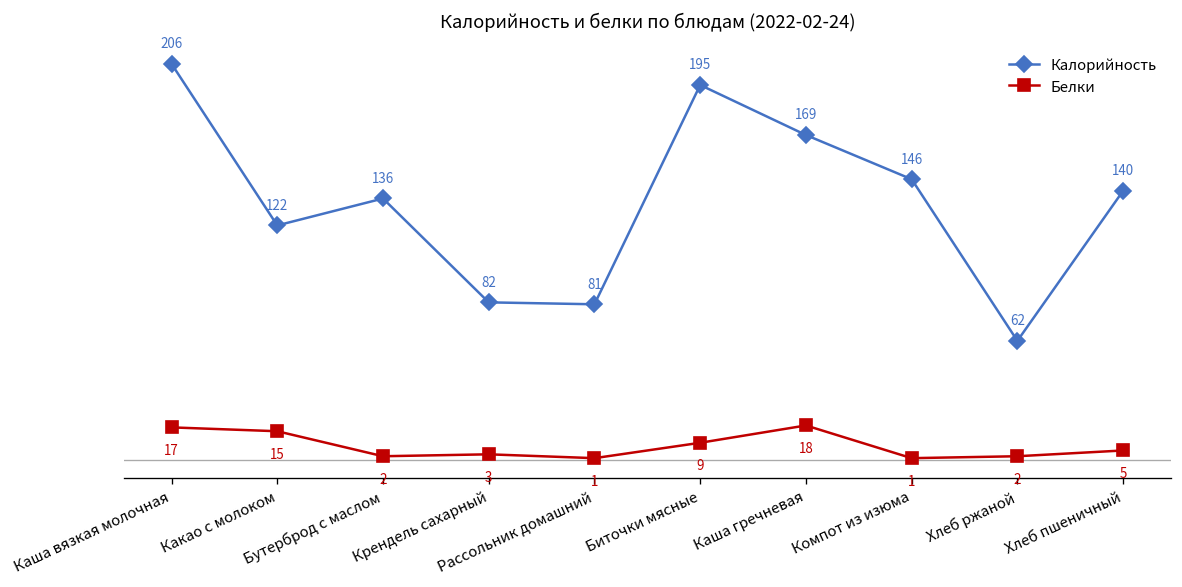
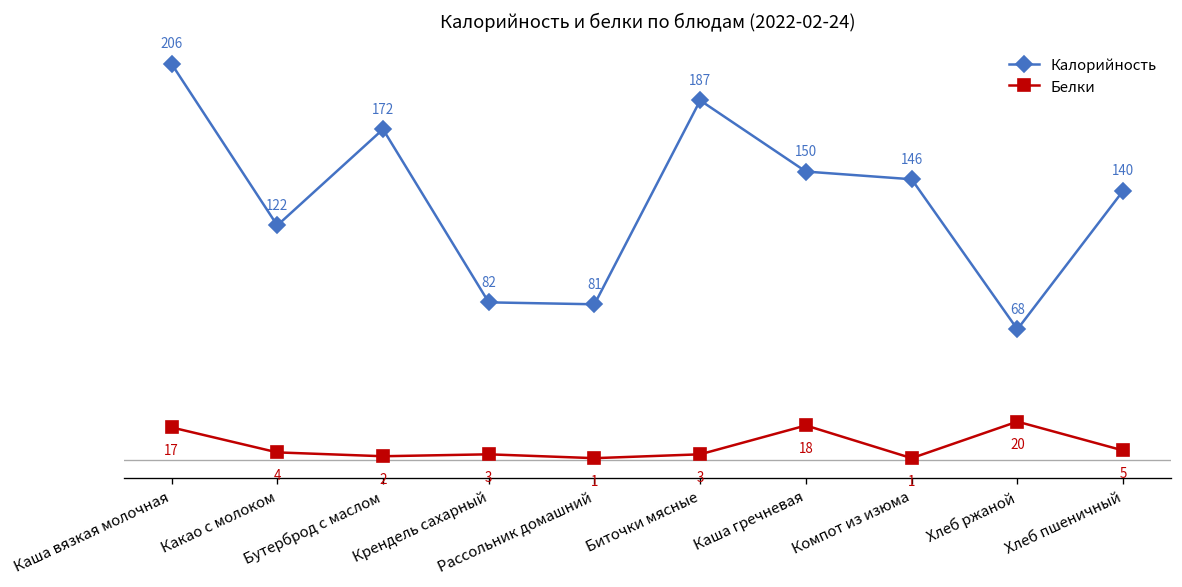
Белки, Какао с молоком: 15 -> 4
Калорийность, Бутерброд с маслом: 136 -> 172
Калорийность, Биточки мясные: 195 -> 187
Белки, Биточки мясные: 9 -> 3
Калорийность, Каша гречневая: 169 -> 150
Калорийность, Хлеб ржаной: 62 -> 68
Белки, Хлеб ржаной: 2 -> 20
